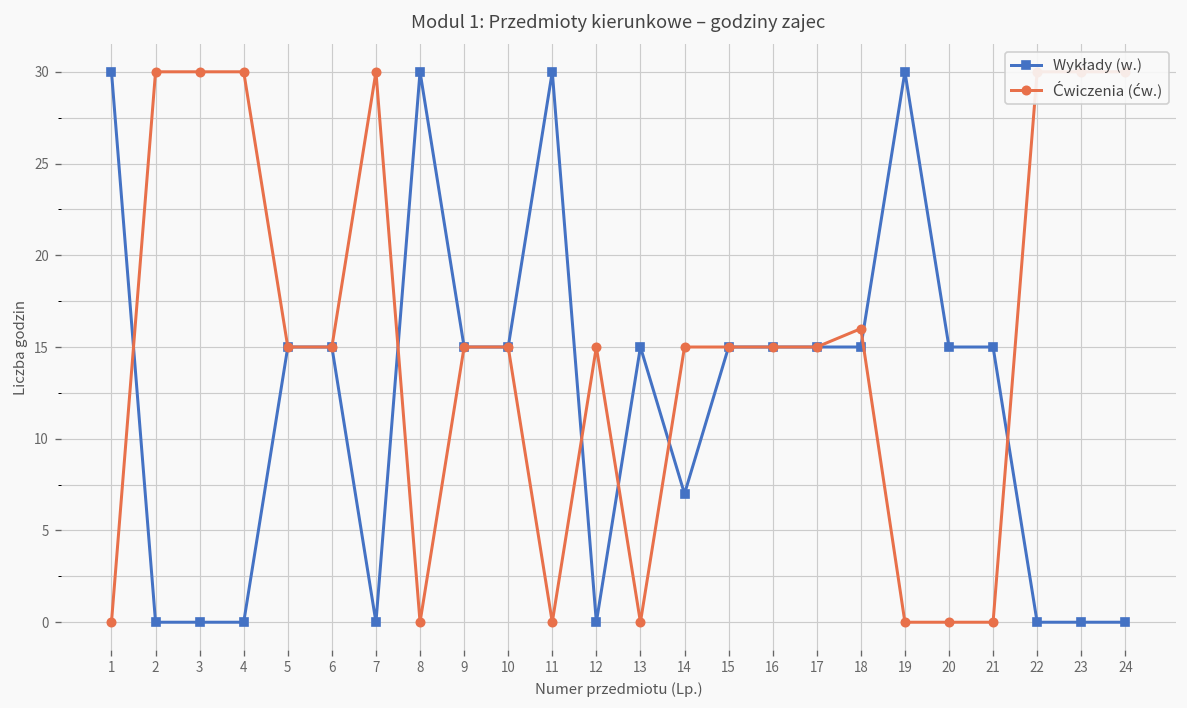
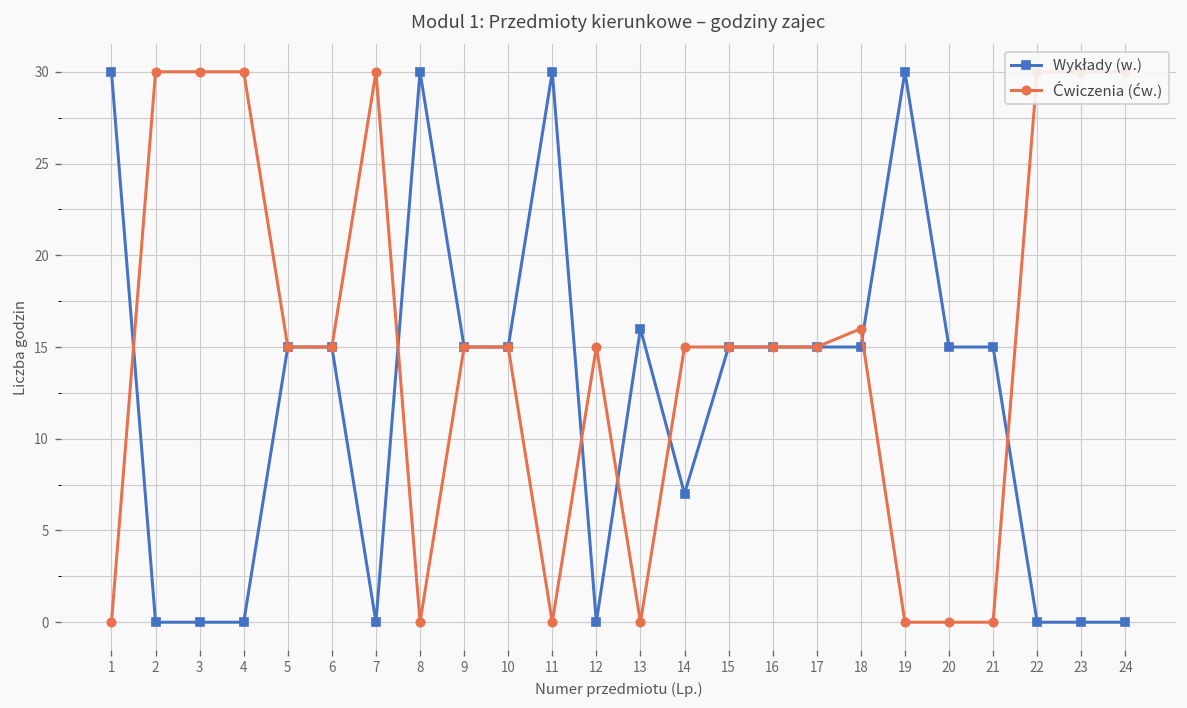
Wykłady (w.), 13: 15 -> 16
